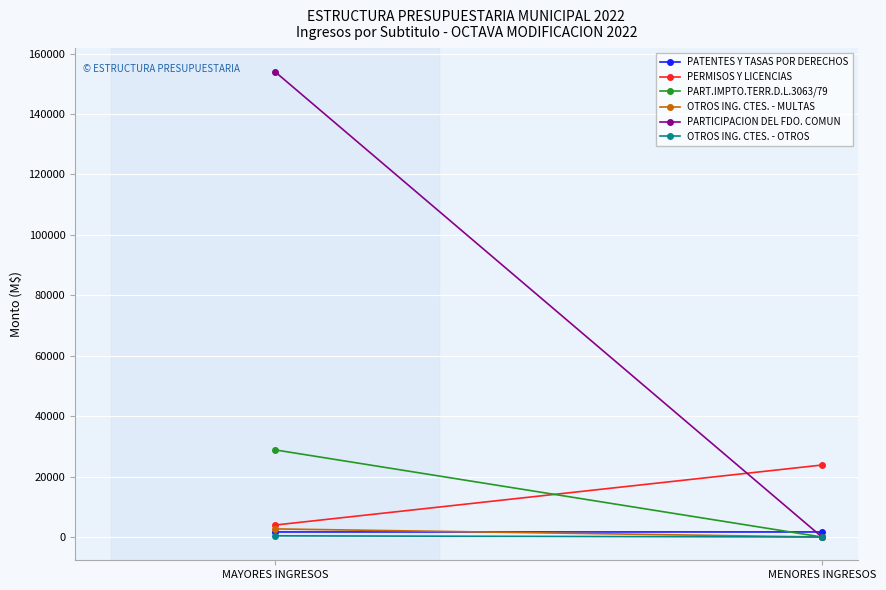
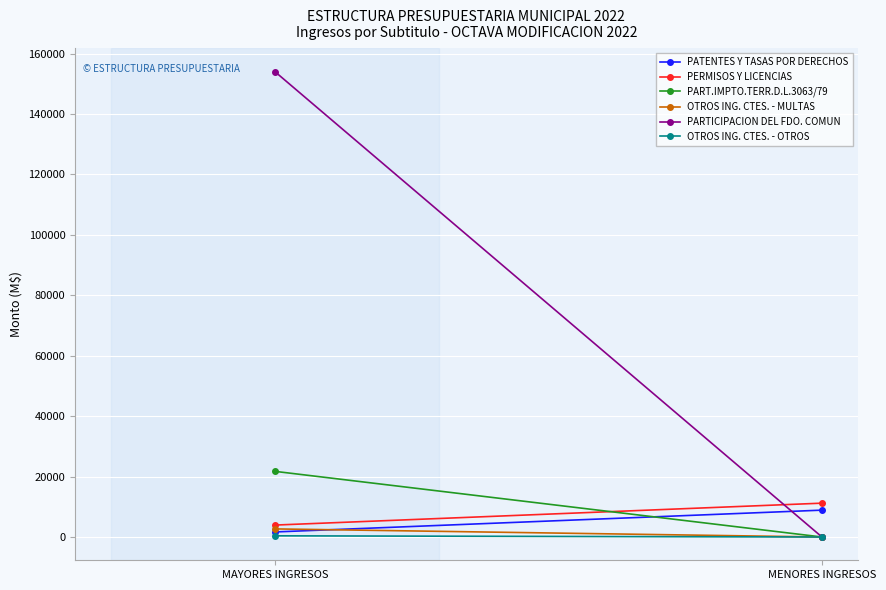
PART.IMPTO.TERR.D.L.3063/79, MAYORES INGRESOS: 29000 -> 22000
PATENTES Y TASAS POR DERECHOS, MENORES INGRESOS: 2000 -> 9000
PERMISOS Y LICENCIAS, MENORES INGRESOS: 24000 -> 11000
